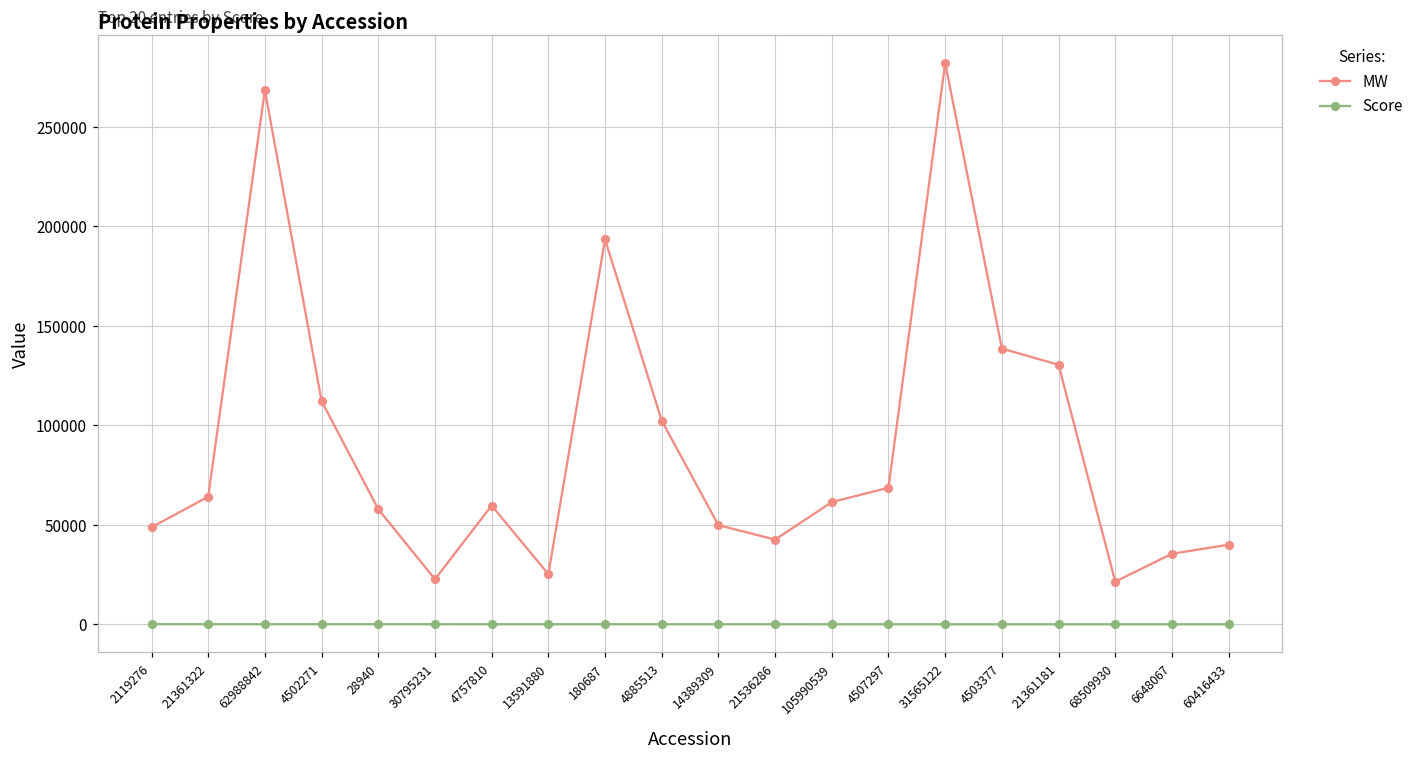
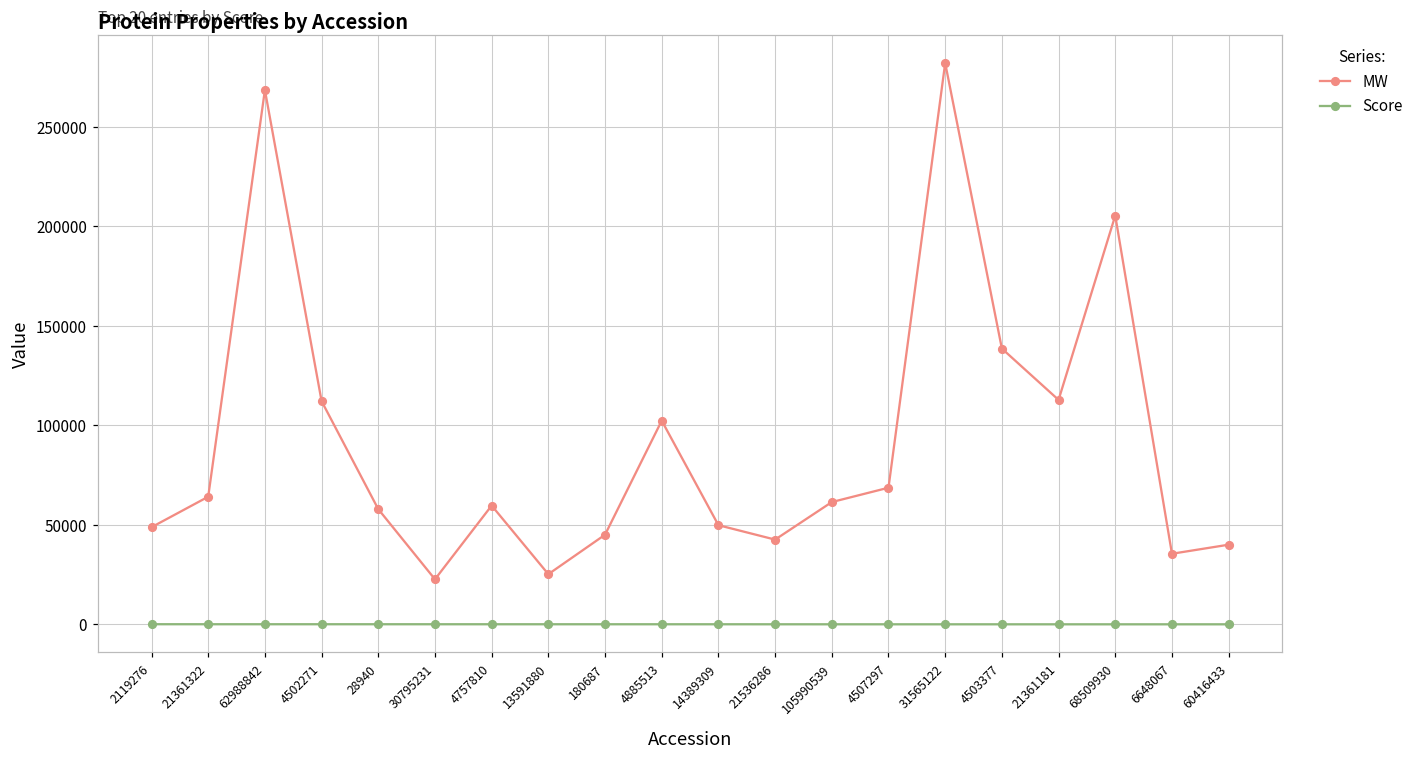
MW, 180687: 193000 -> 45000
MW, 21361181: 130000 -> 113000
MW, 68509930: 21000 -> 205000
